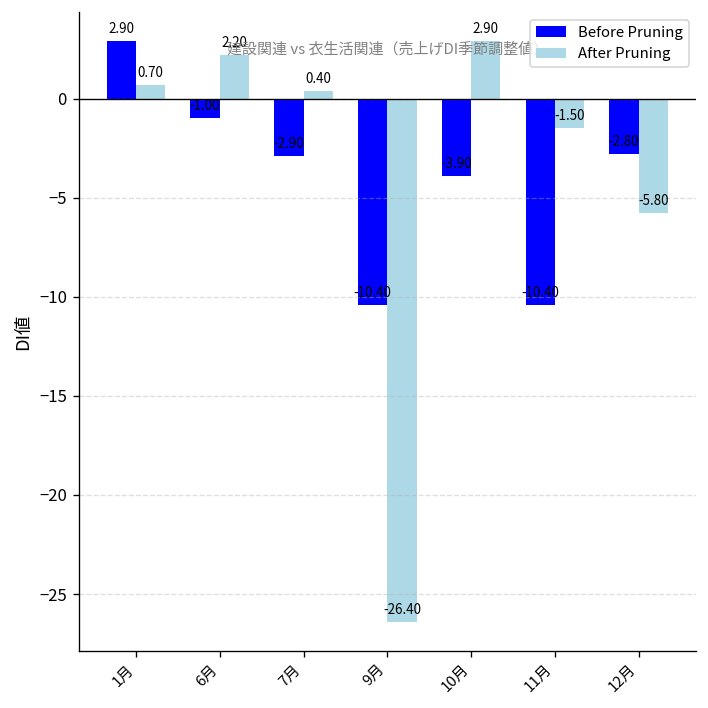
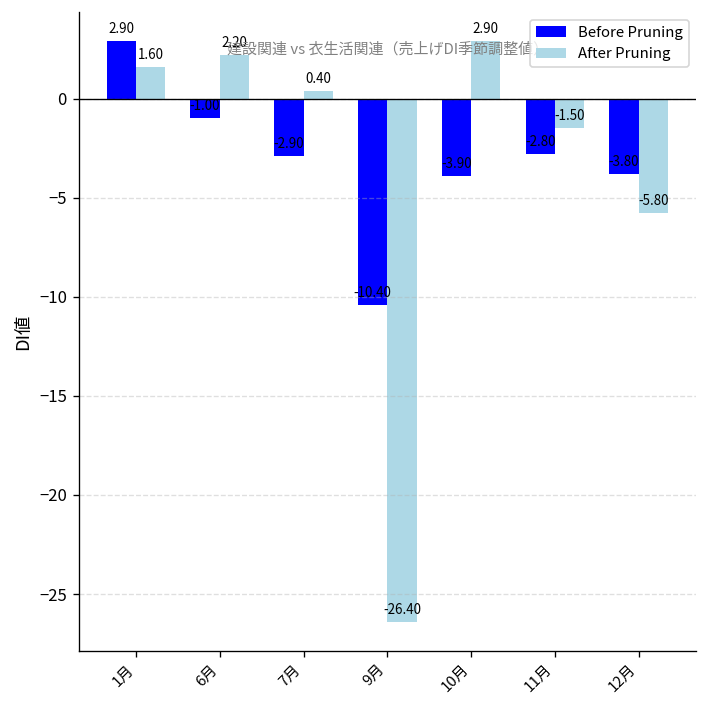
After Pruning, 1月: 0.70 -> 1.60
Before Pruning, 11月: -10.40 -> -2.80
Before Pruning, 12月: -2.80 -> -3.80
